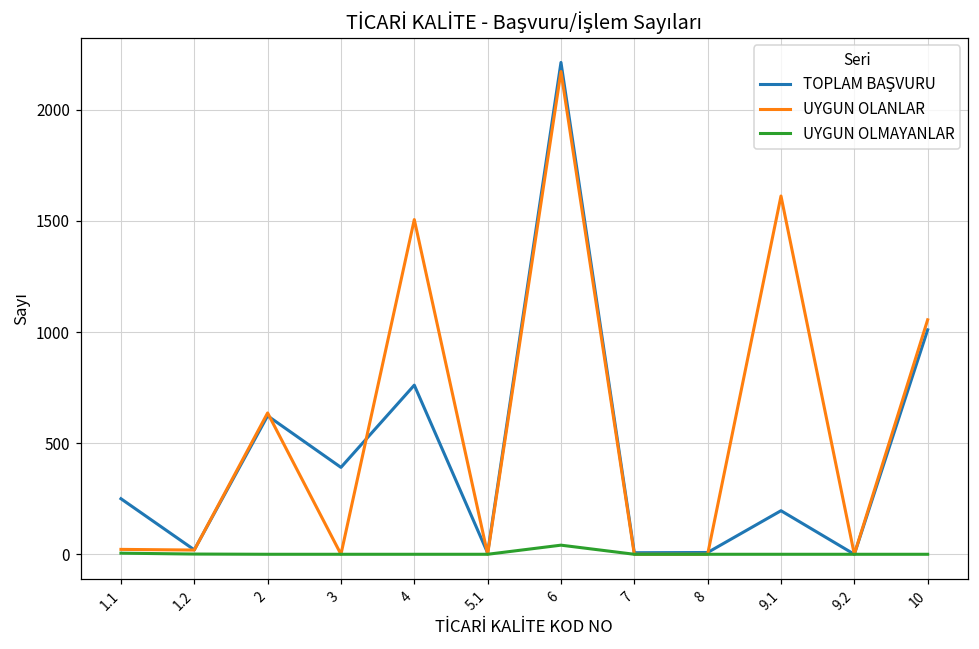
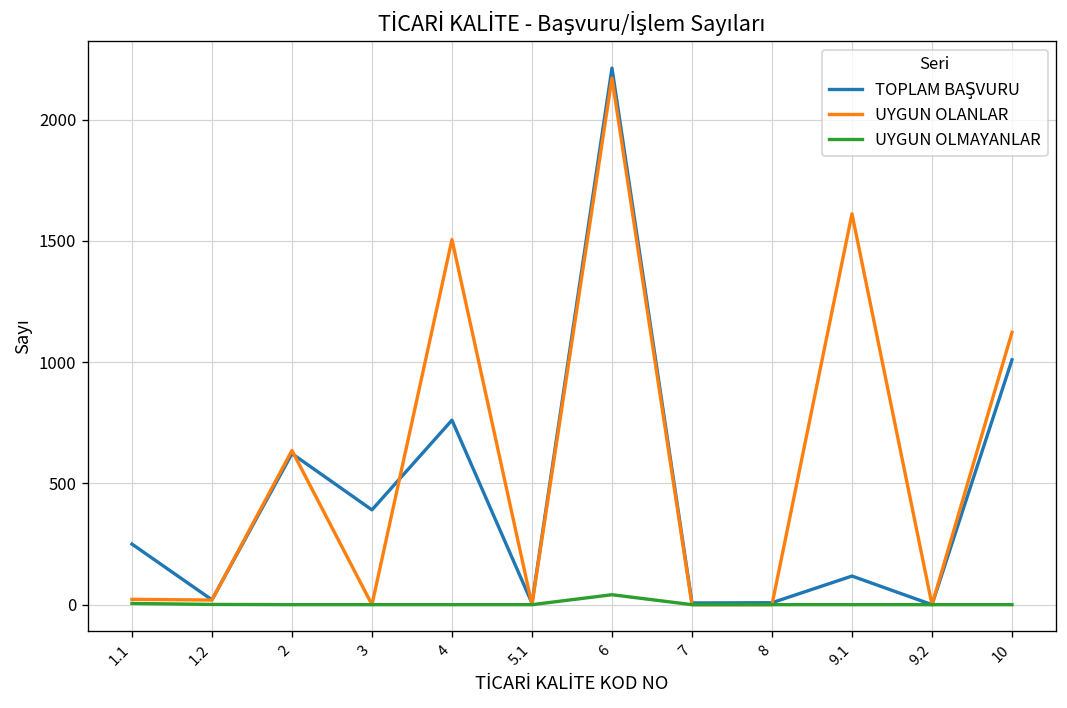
TOPLAM BAŞVURU, 9.1: 200 -> 120
UYGUN OLANLAR, 10: 1060 -> 1120
